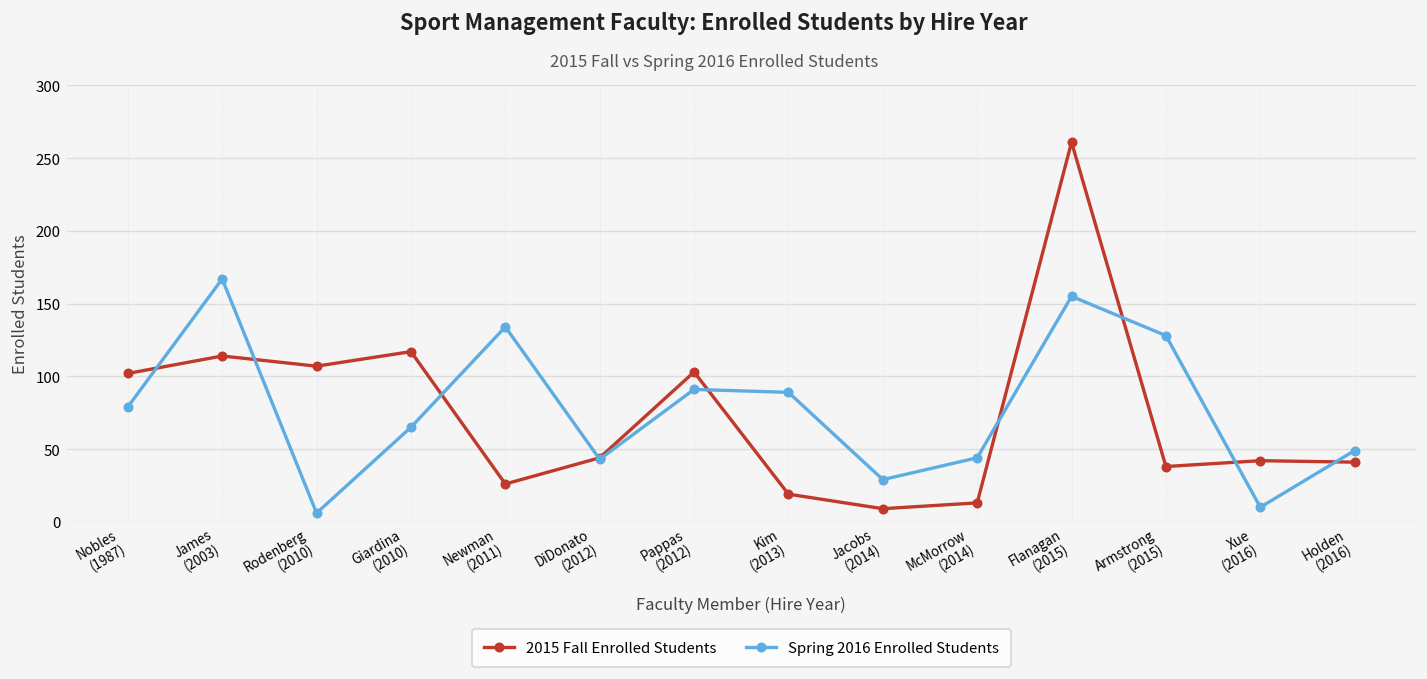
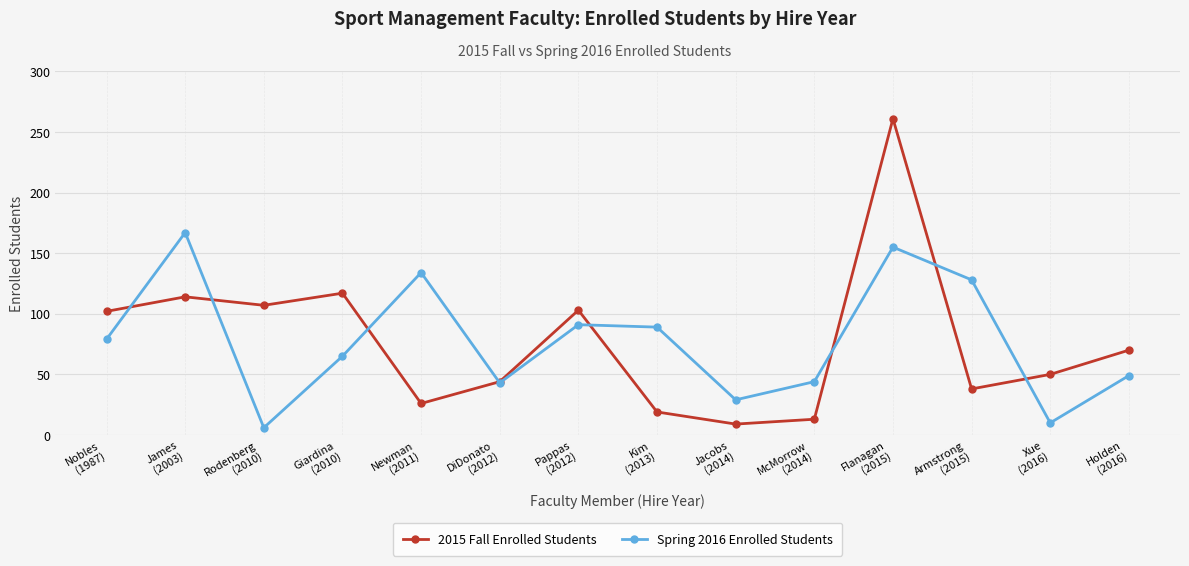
2015 Fall Enrolled Students, Xue (2016): 42 -> 50
2015 Fall Enrolled Students, Holden (2016): 41 -> 70
